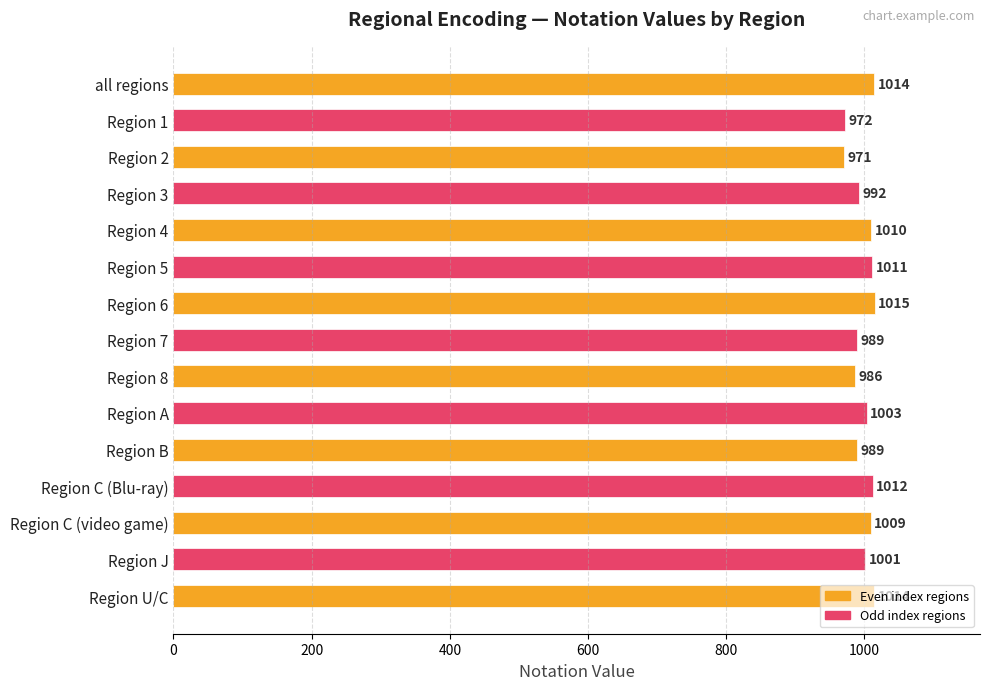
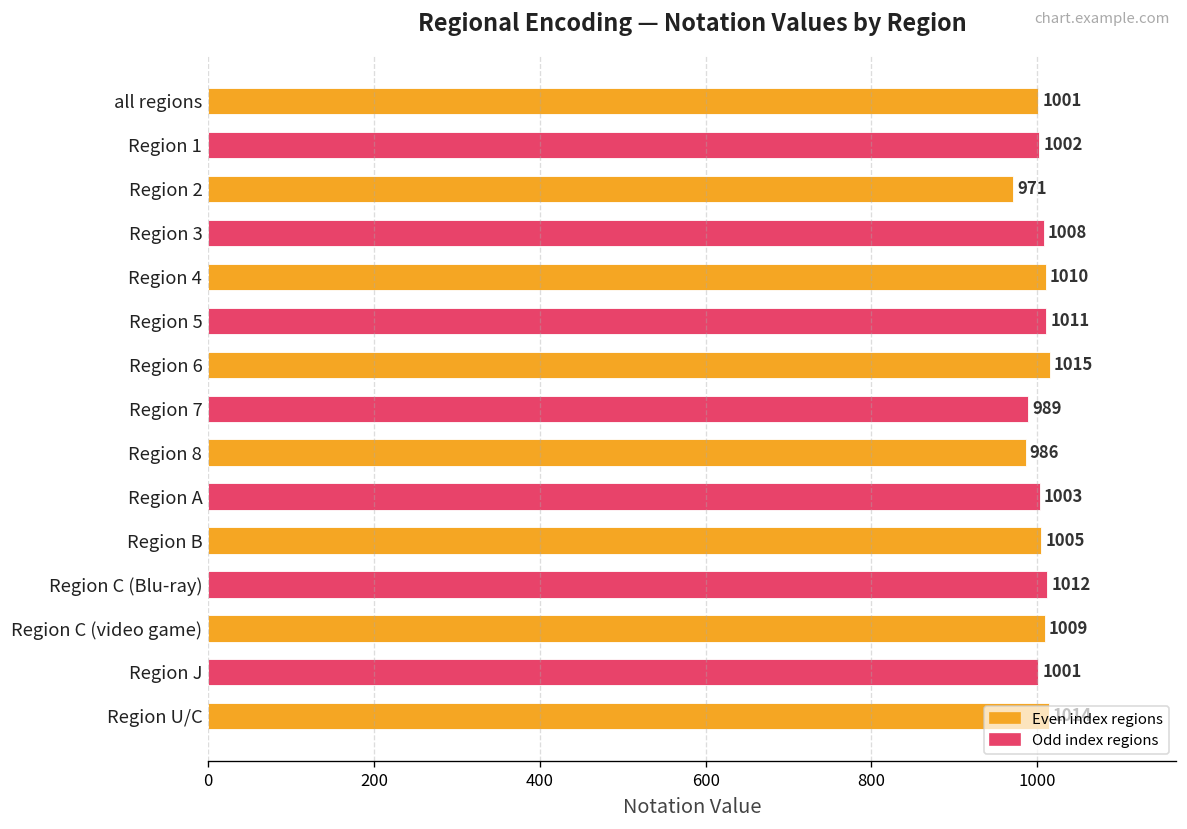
all regions: 1014 -> 1001
Region 1: 972 -> 1002
Region 3: 992 -> 1008
Region B: 989 -> 1005
